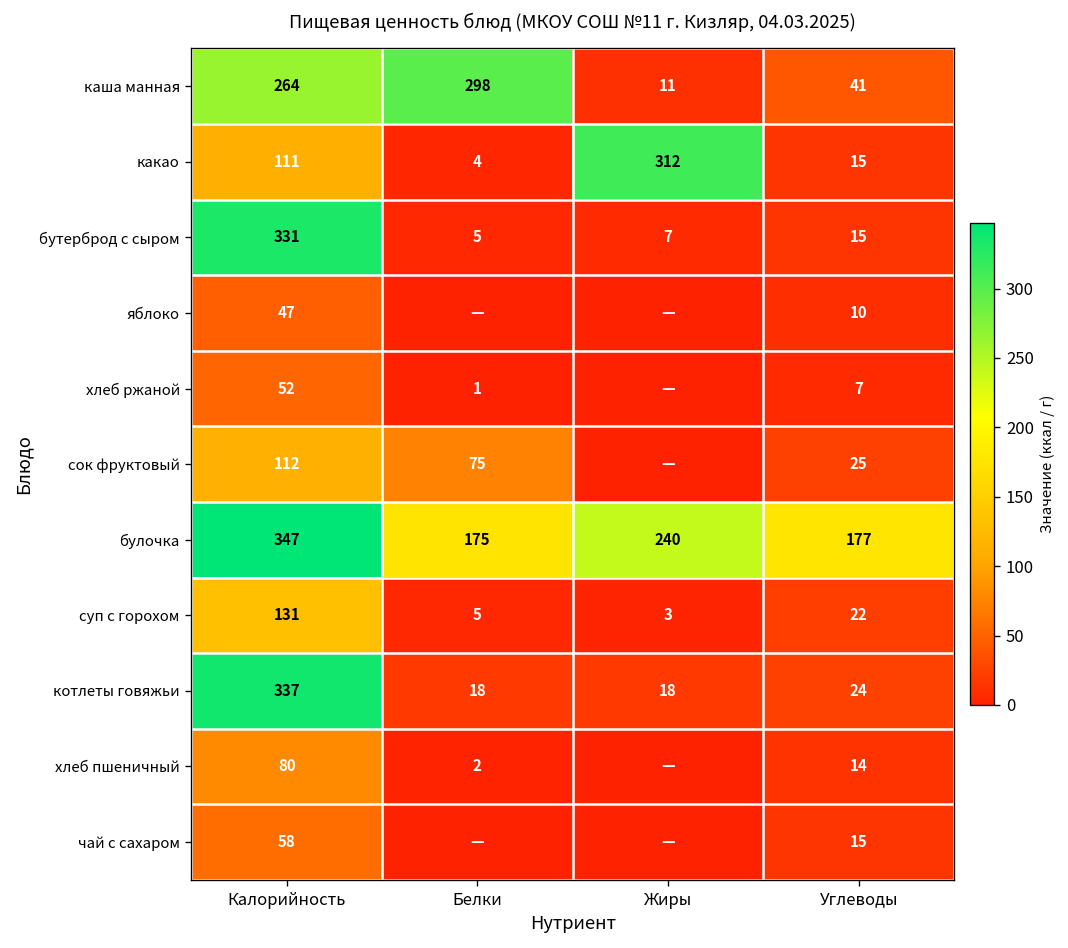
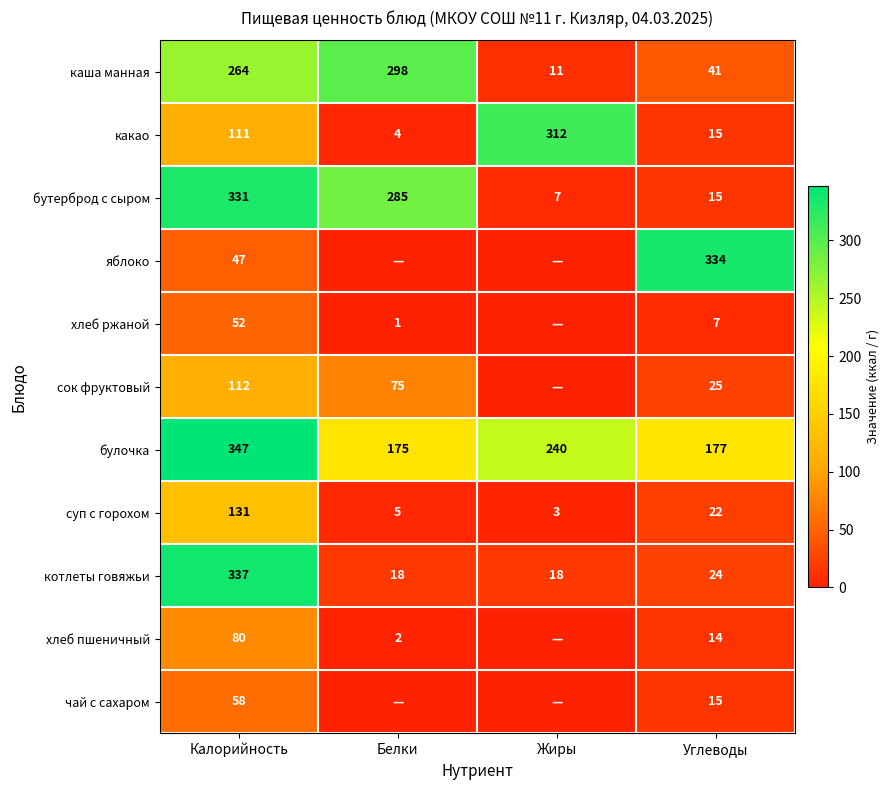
бутерброд с сыром, Белки: 5 -> 285
яблоко, Углеводы: 10 -> 334
